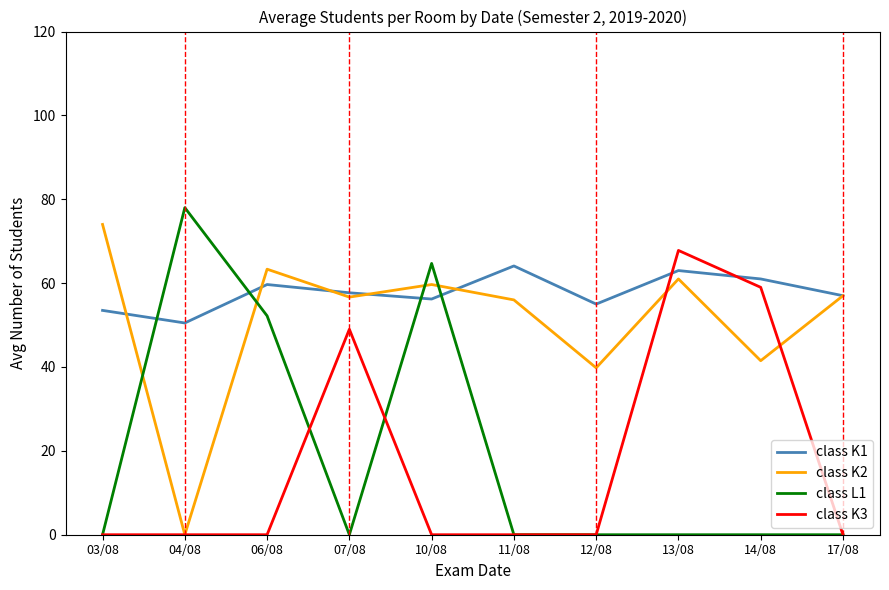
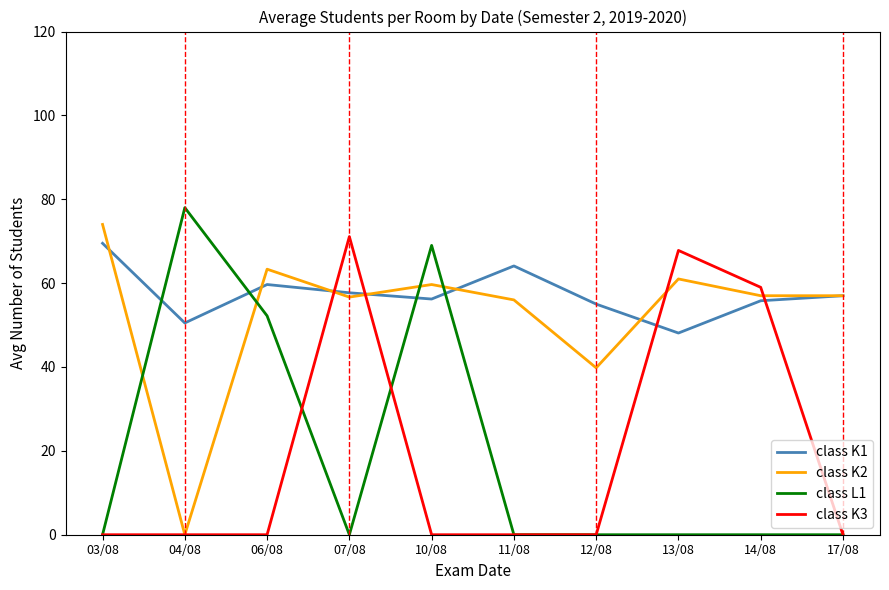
class K1, 03/08: 54 -> 70
class K3, 07/08: 49 -> 71
class L1, 10/08: 65 -> 69
class K1, 13/08: 63 -> 48
class K1, 14/08: 61 -> 56
class K2, 14/08: 42 -> 57
